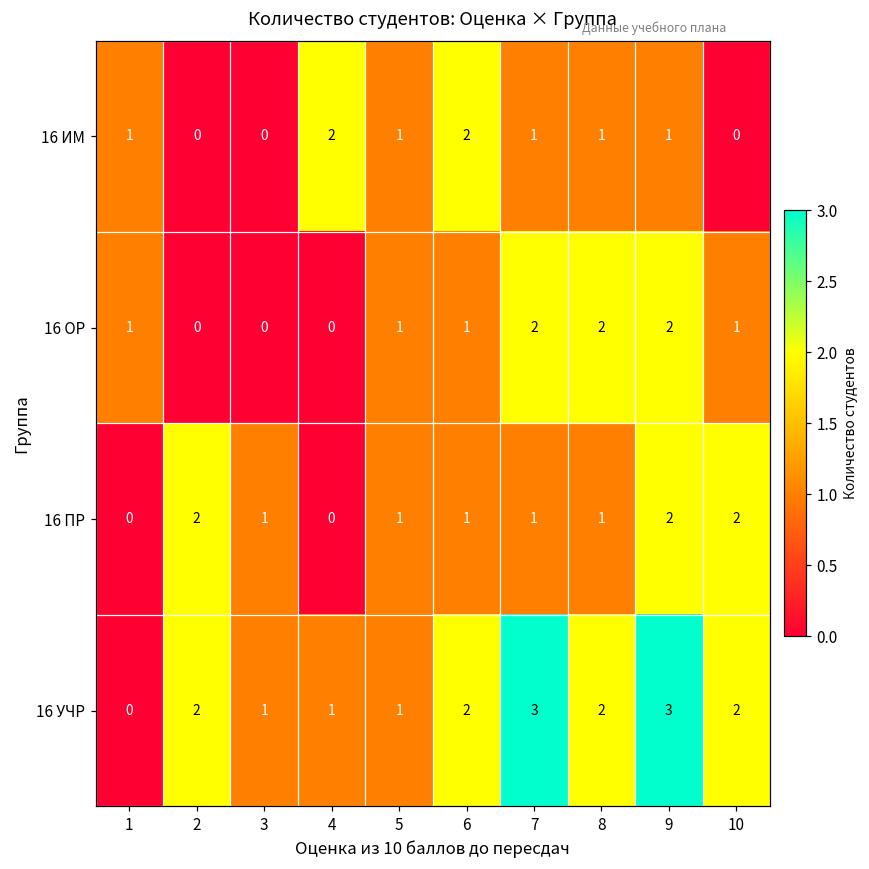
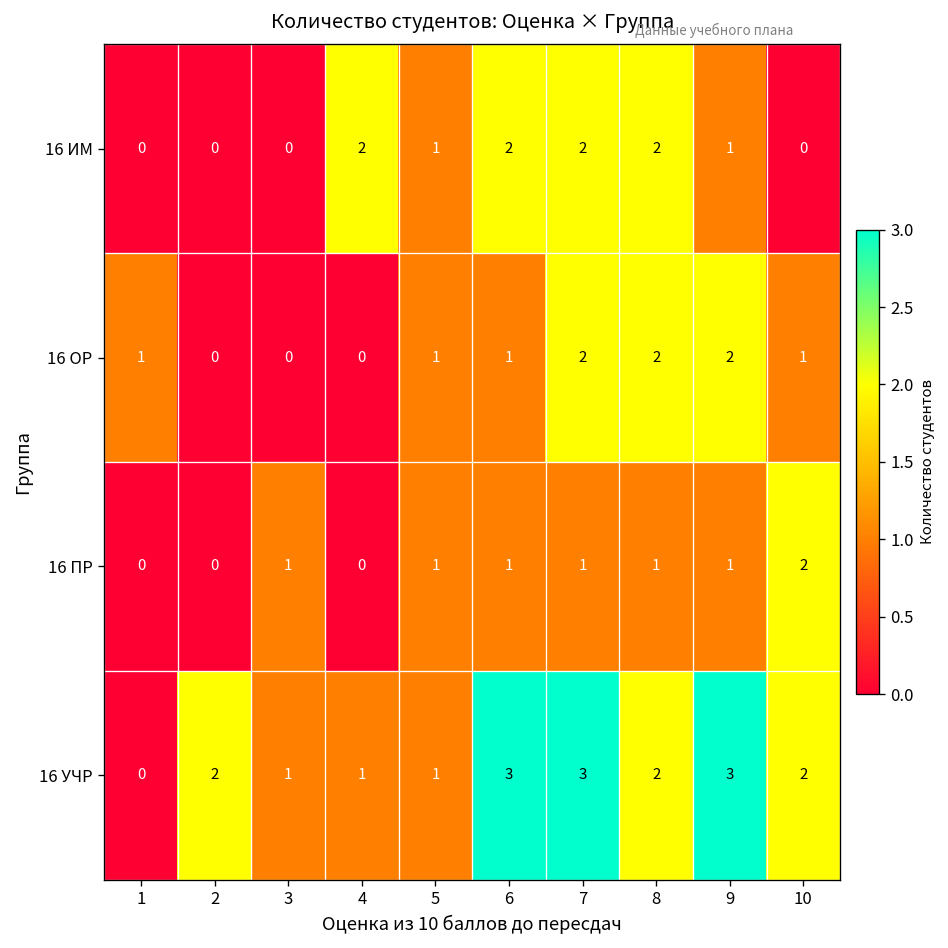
16 ИМ, 1: 1 -> 0
16 ИМ, 7: 1 -> 2
16 ИМ, 8: 1 -> 2
16 ПР, 2: 2 -> 0
16 ПР, 9: 2 -> 1
16 УЧР, 6: 2 -> 3
